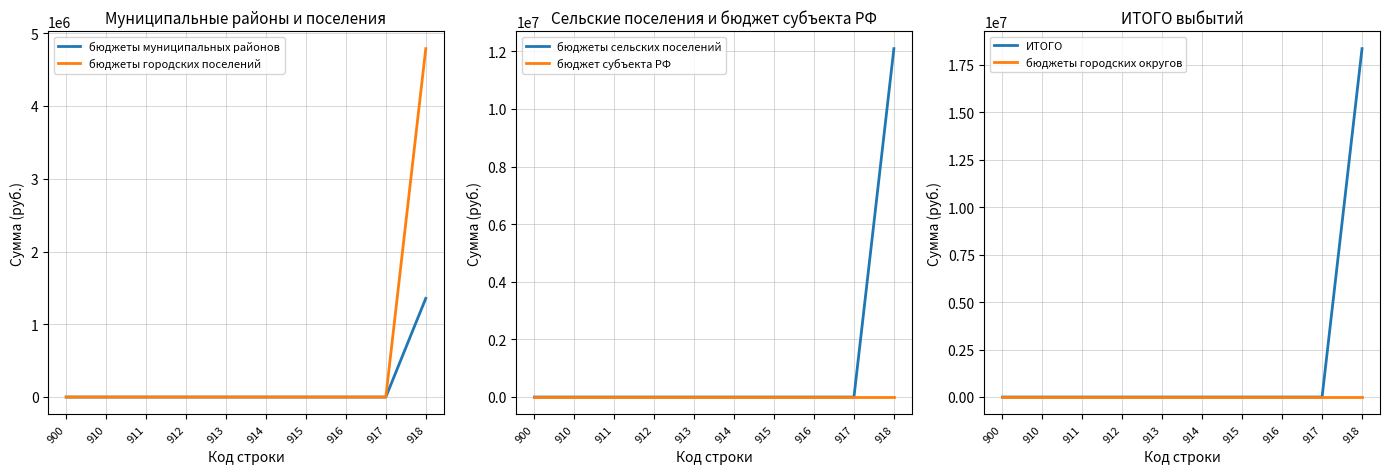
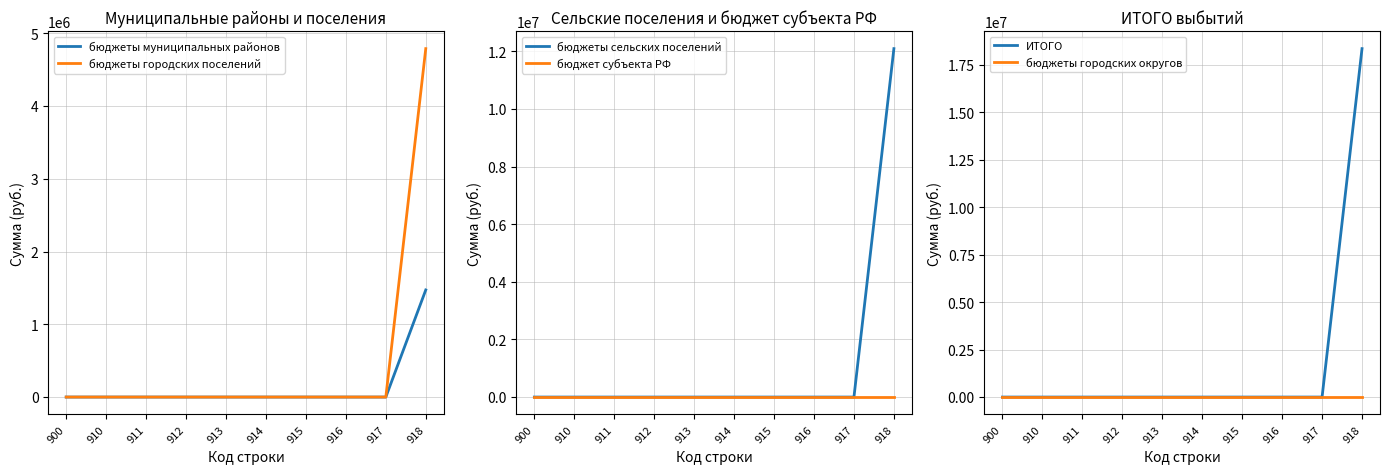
Муниципальные районы и поселения, бюджеты муниципальных районов, 918: 1400000 -> 1500000
